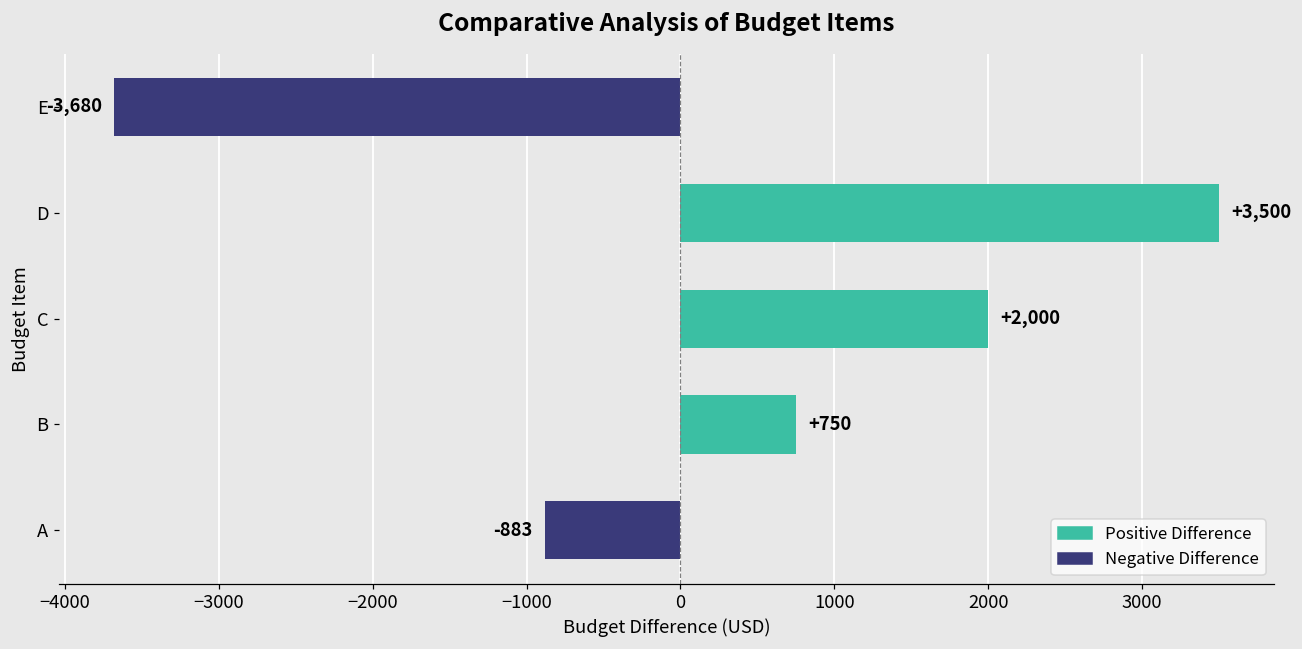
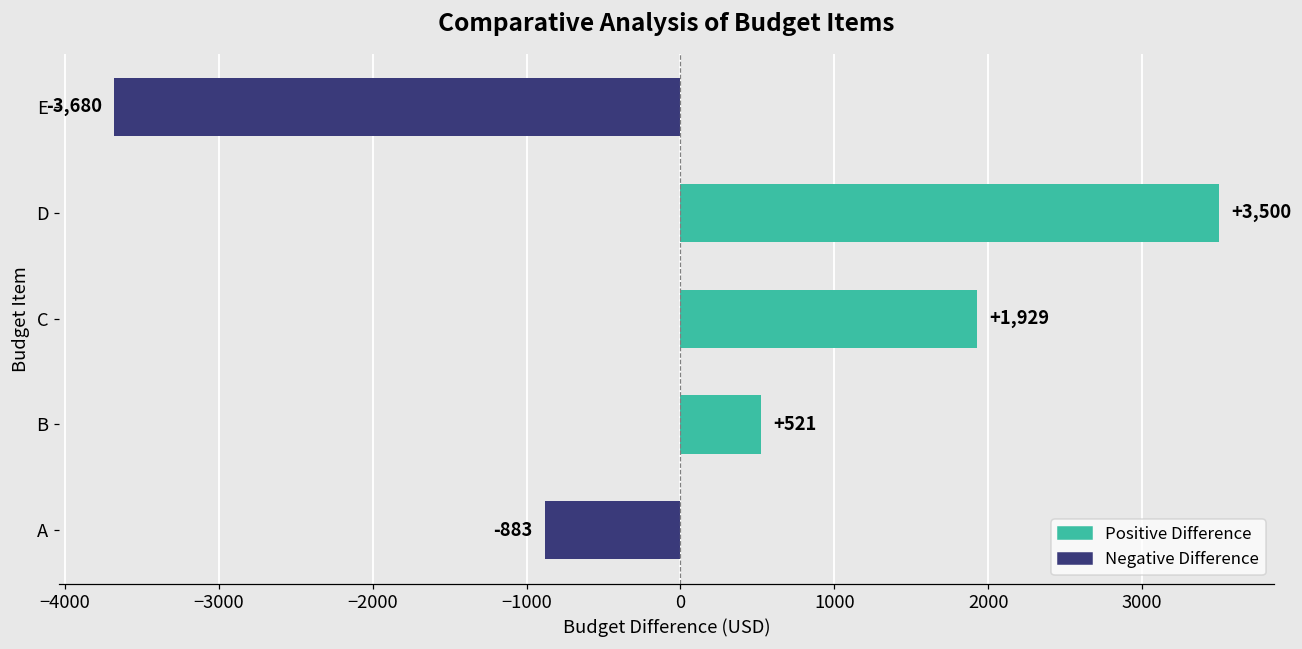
C: +2,000 -> +1,929
B: +750 -> +521
